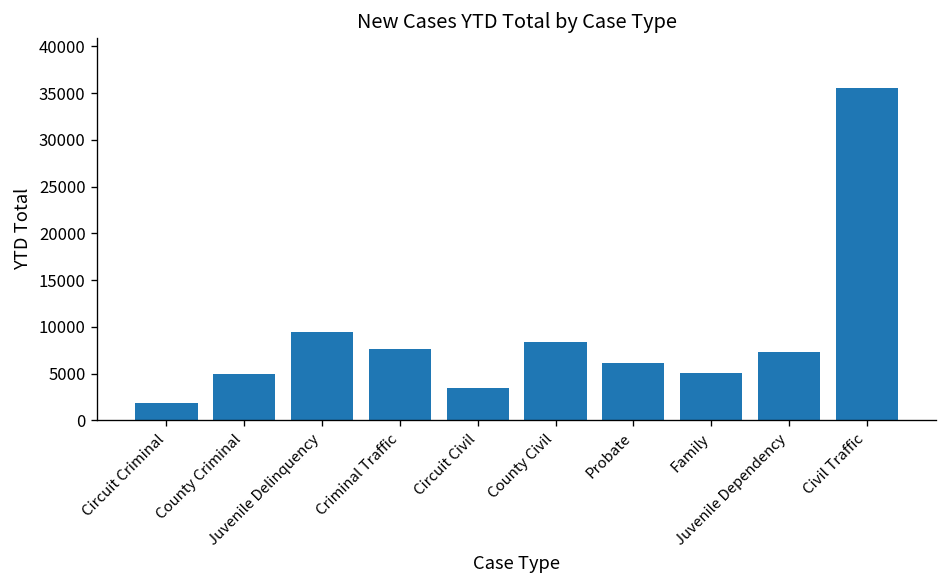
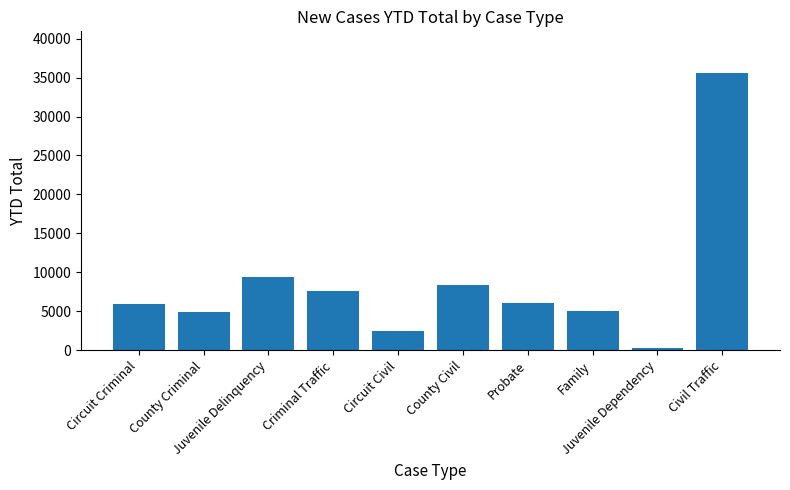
Circuit Criminal: 2000 -> 6000
Circuit Civil: 3000 -> 2000
Juvenile Dependency: 7000 -> 0
